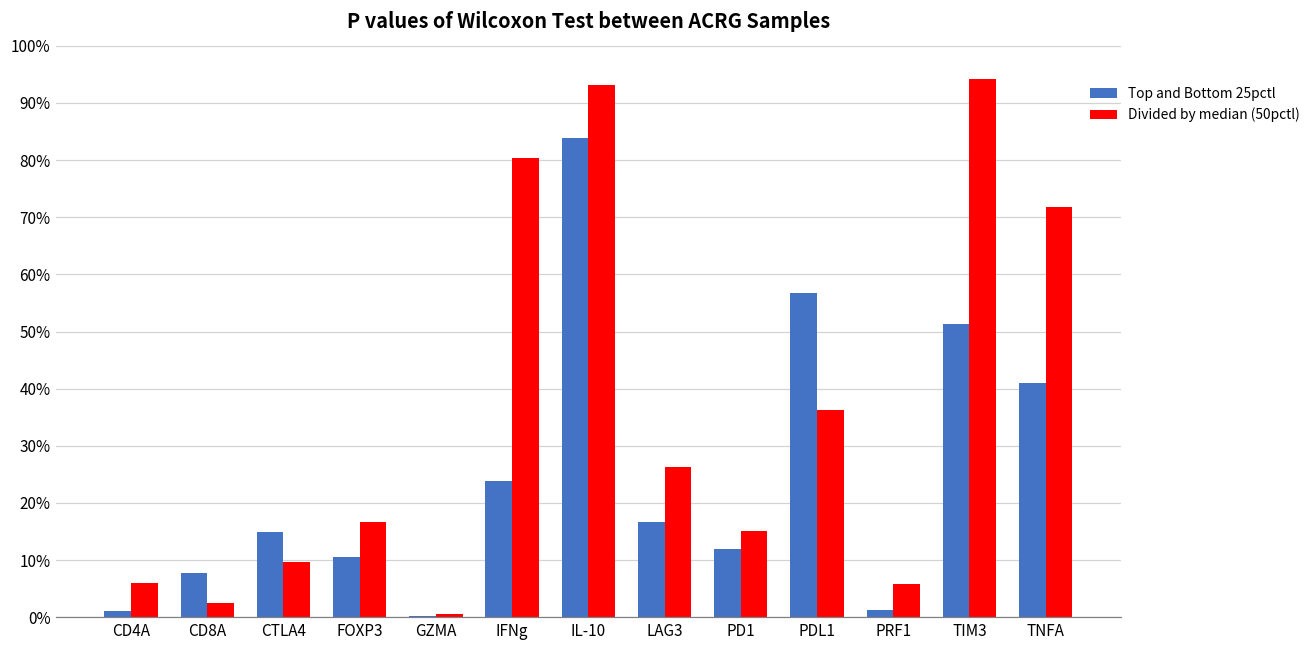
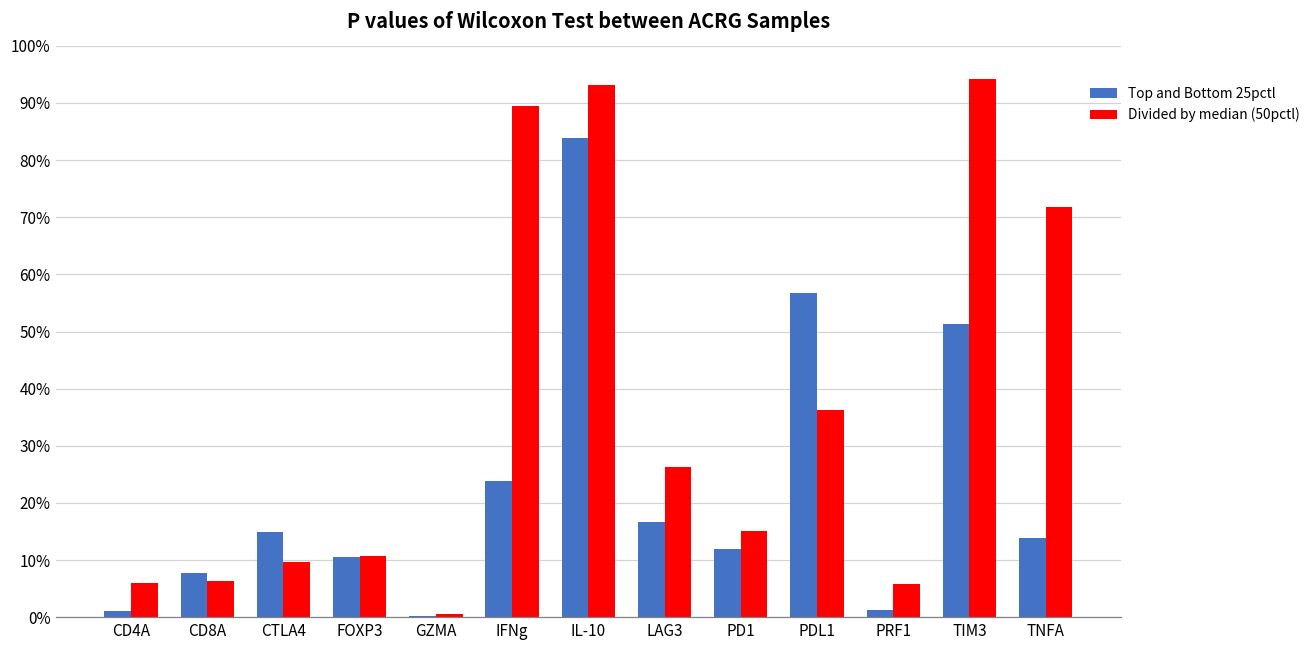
Divided by median (50pctl), CD8A: 2% -> 6%
Divided by median (50pctl), FOXP3: 17% -> 11%
Divided by median (50pctl), IFNg: 80% -> 89%
Top and Bottom 25pctl, TNFA: 41% -> 14%
